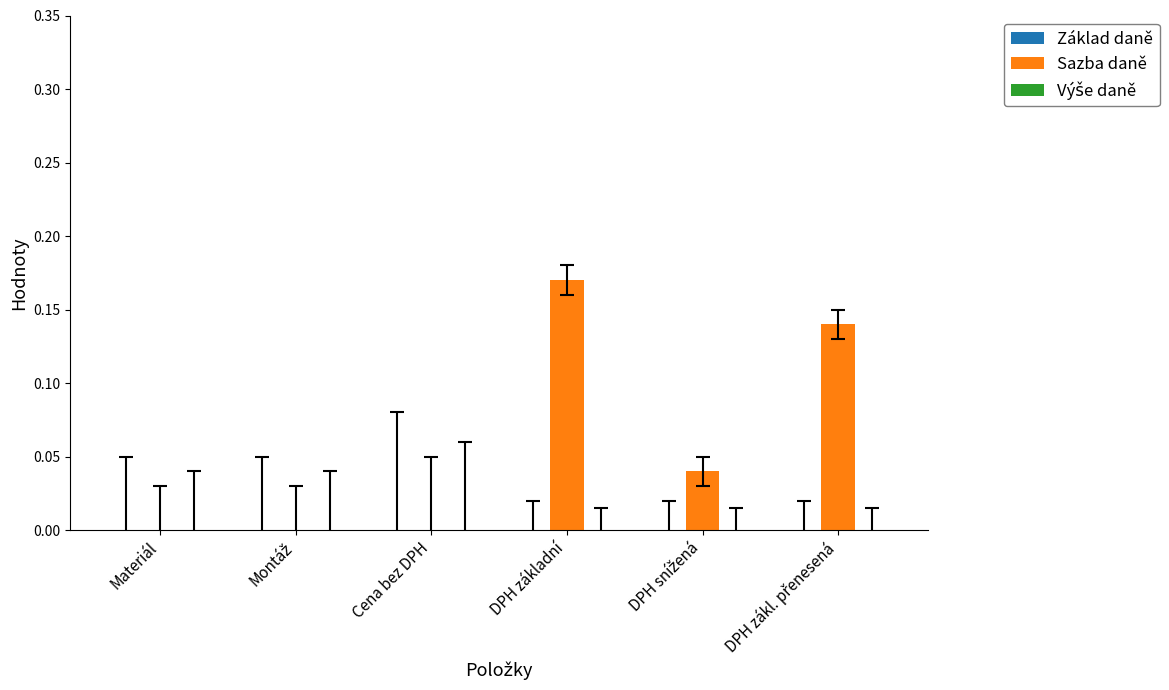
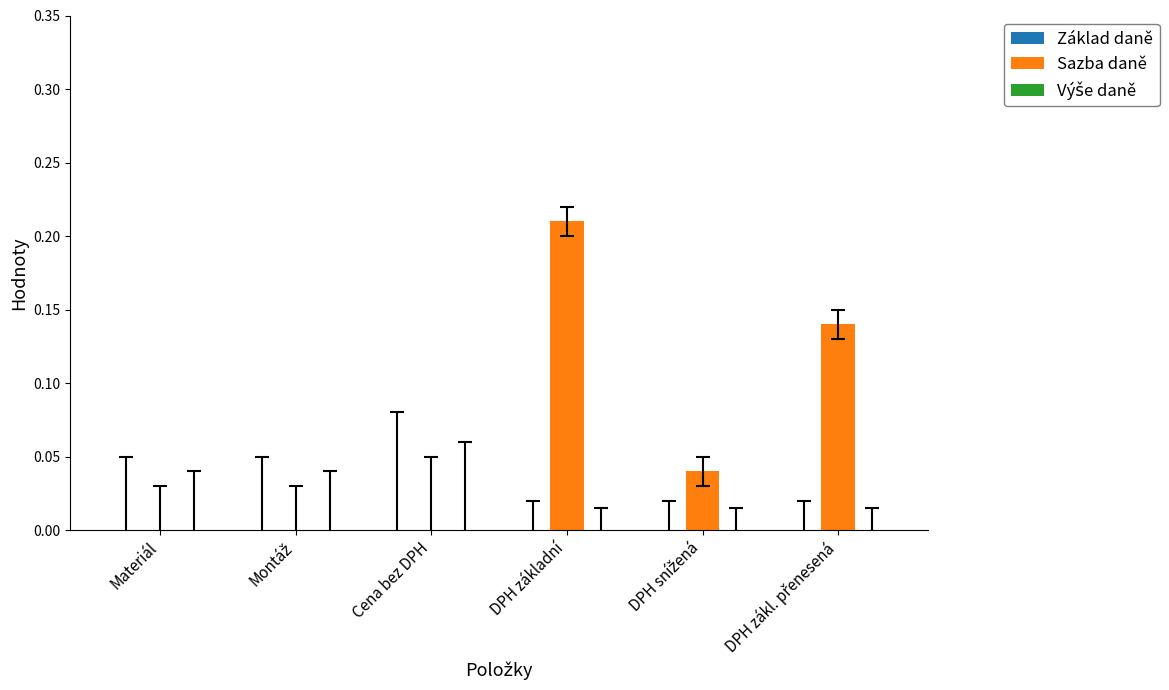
Sazba daně, DPH základní: 0.17 -> 0.21
